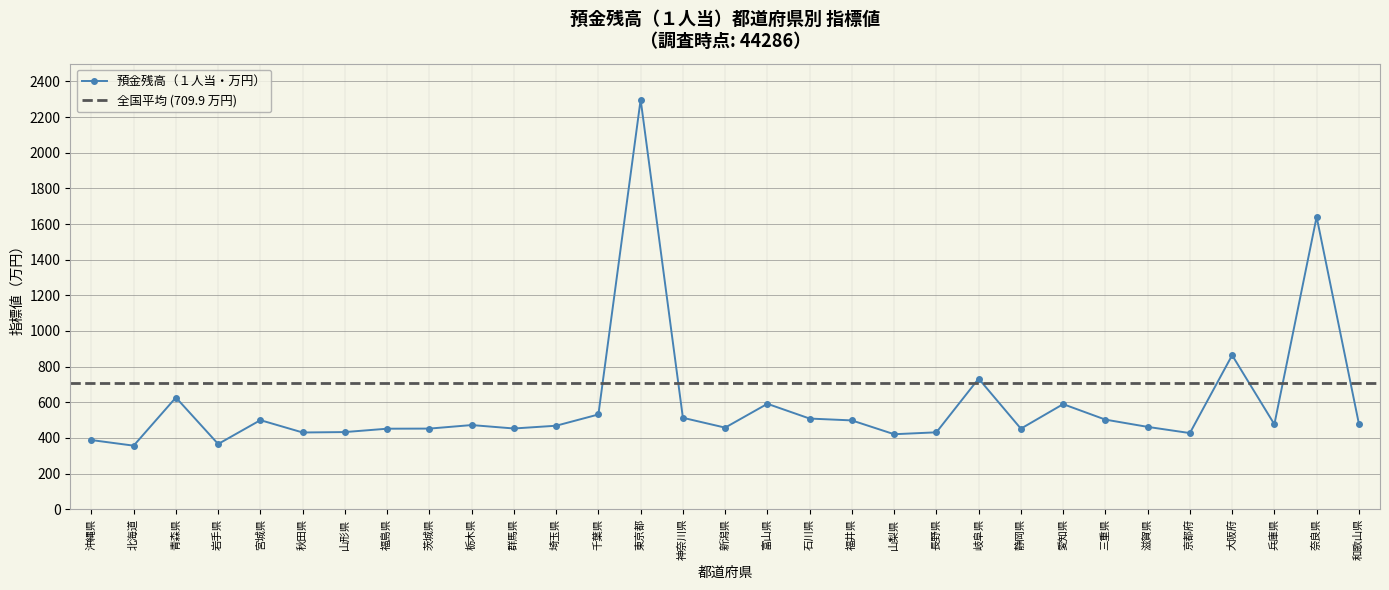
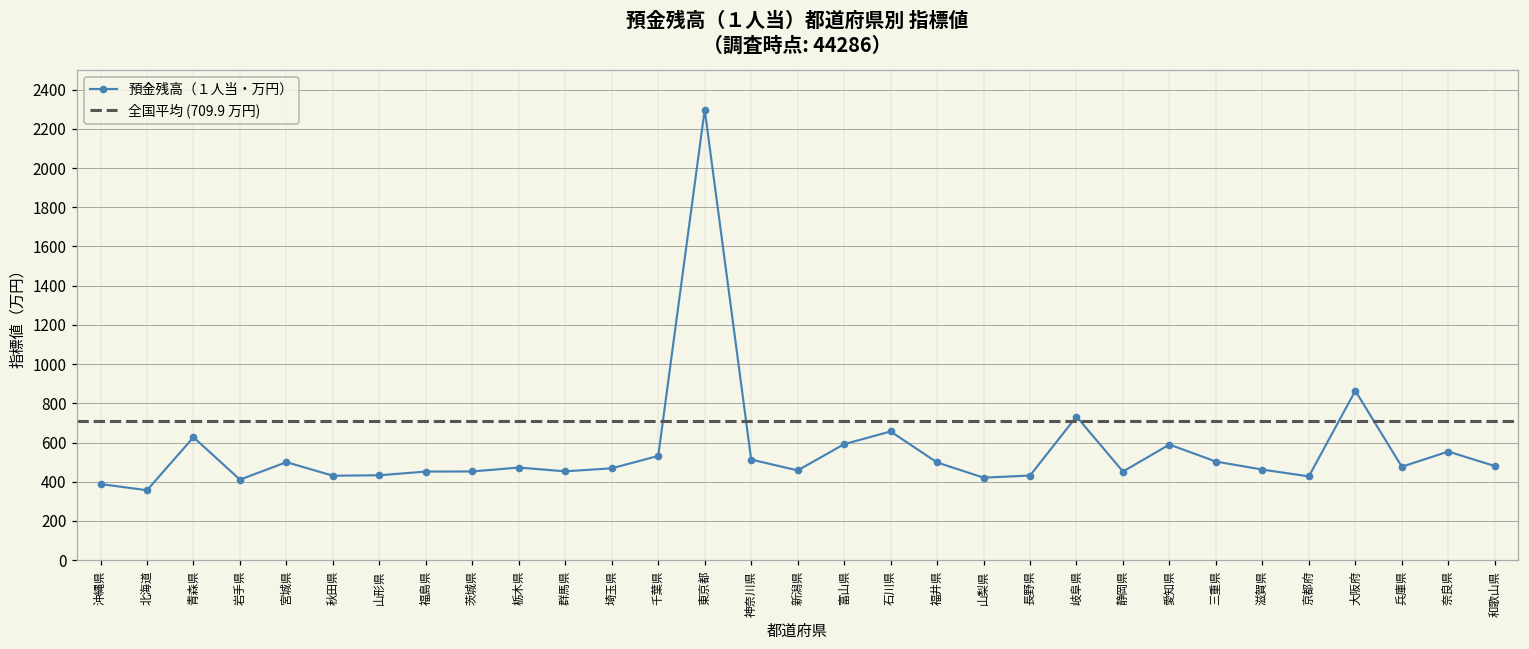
岩手県: 370 -> 410
石川県: 510 -> 660
奈良県: 1640 -> 550
